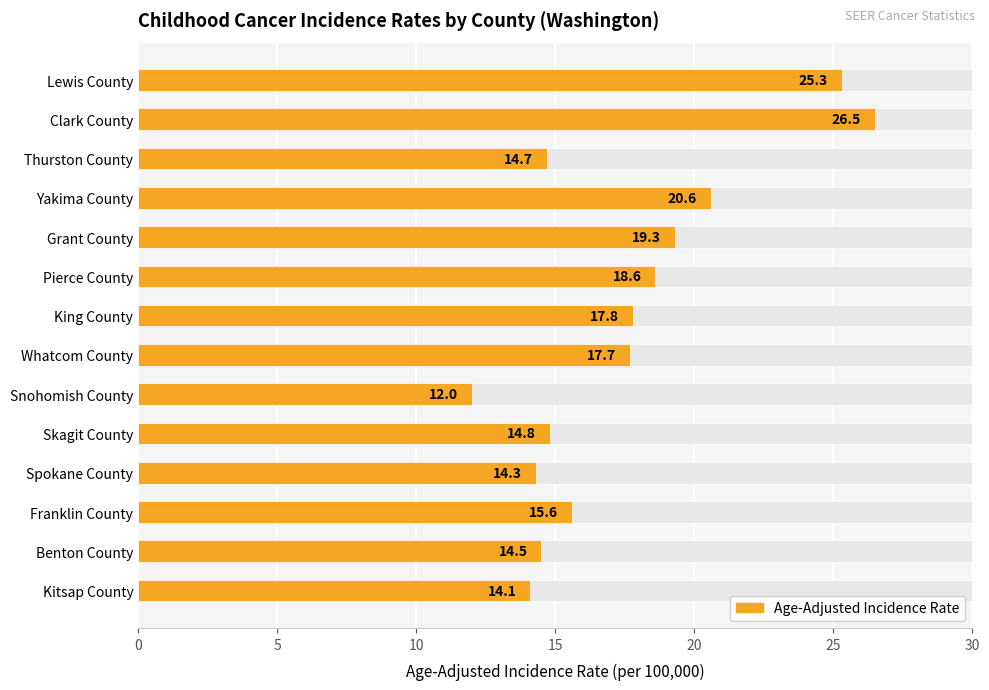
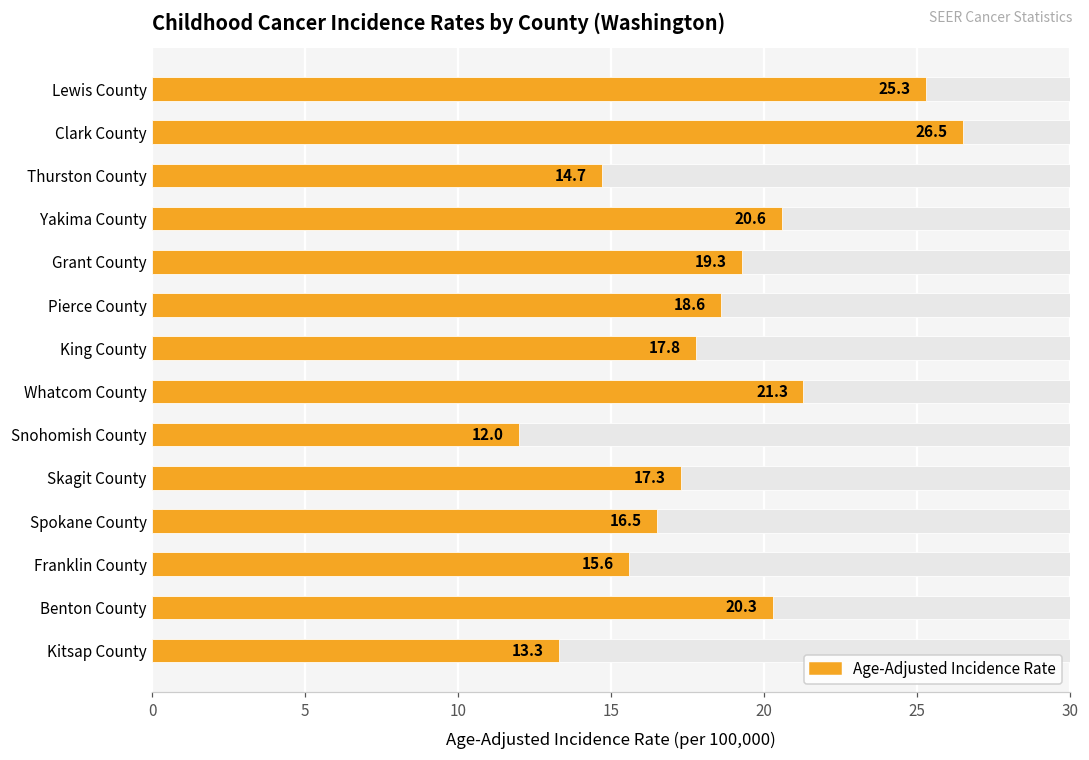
Age-Adjusted Incidence Rate, Whatcom County: 17.7 -> 21.3
Age-Adjusted Incidence Rate, Skagit County: 14.8 -> 17.3
Age-Adjusted Incidence Rate, Spokane County: 14.3 -> 16.5
Age-Adjusted Incidence Rate, Benton County: 14.5 -> 20.3
Age-Adjusted Incidence Rate, Kitsap County: 14.1 -> 13.3
